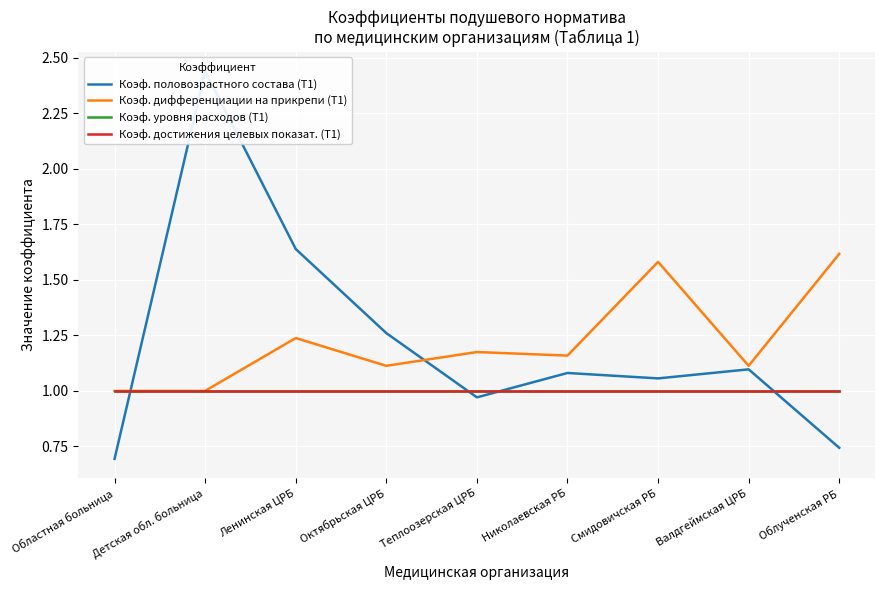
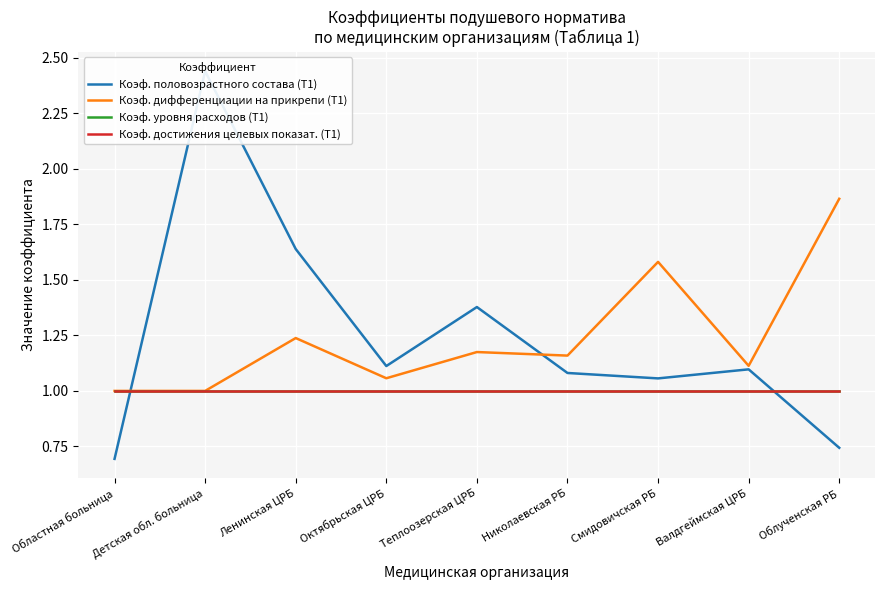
Коэф. половозрастного состава (Т1), Октябрьская ЦРБ: 1.26 -> 1.11
Коэф. дифференциации на прикрепи (Т1), Октябрьская ЦРБ: 1.11 -> 1.06
Коэф. половозрастного состава (Т1), Теплоозерская ЦРБ: 0.97 -> 1.38
Коэф. дифференциации на прикрепи (Т1), Облученская РБ: 1.62 -> 1.87
